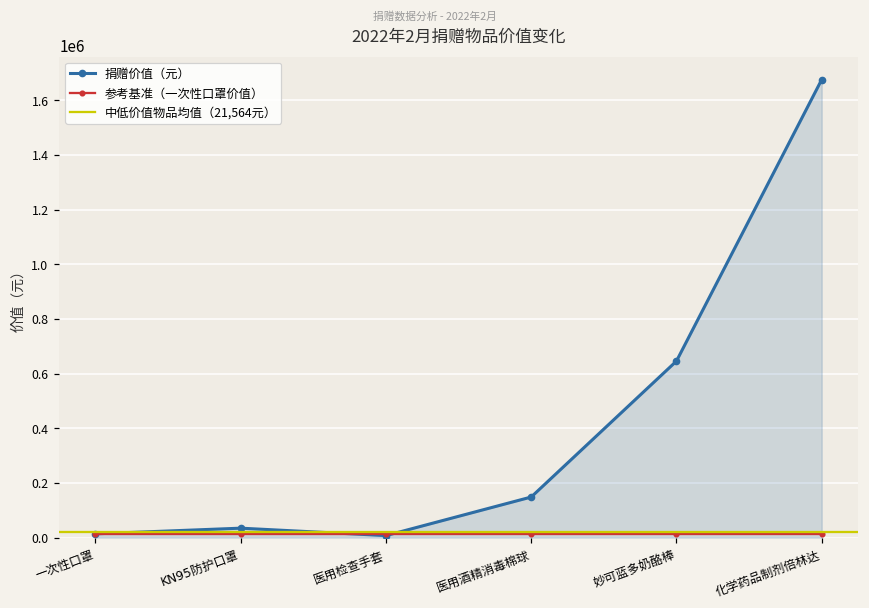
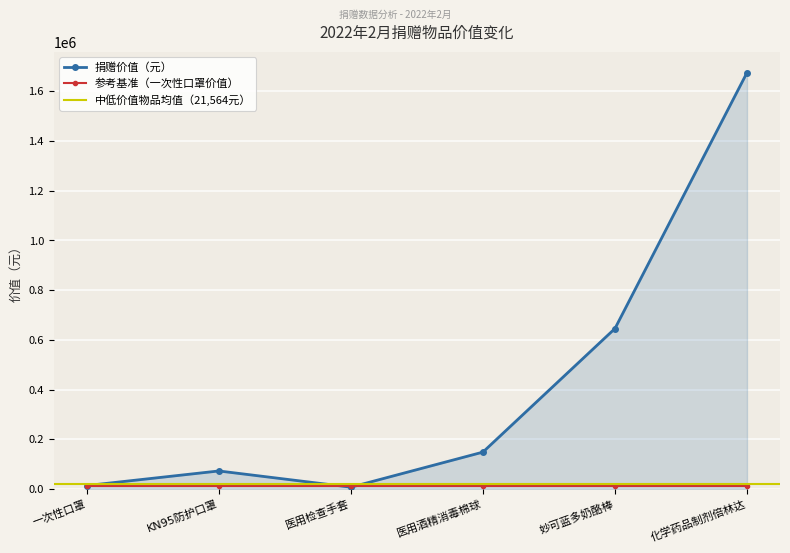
捐赠价值（元）, KN95防护口罩: 30000 -> 70000
